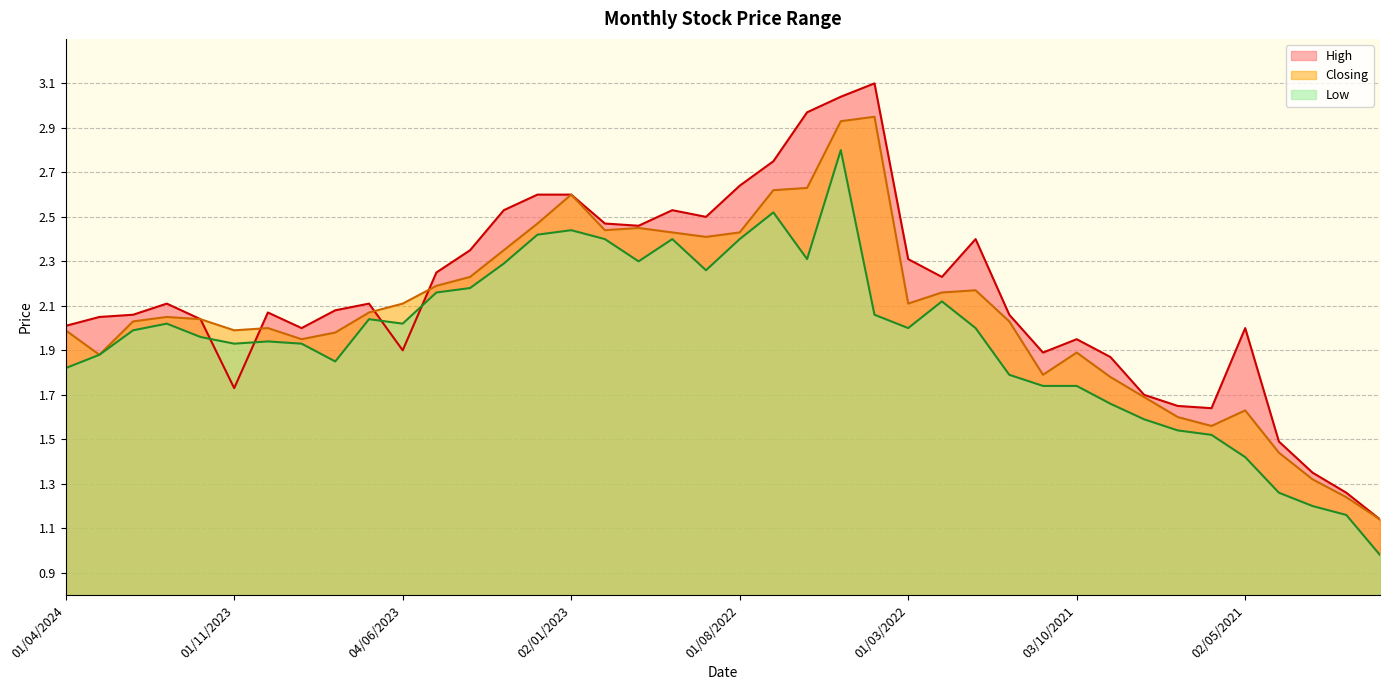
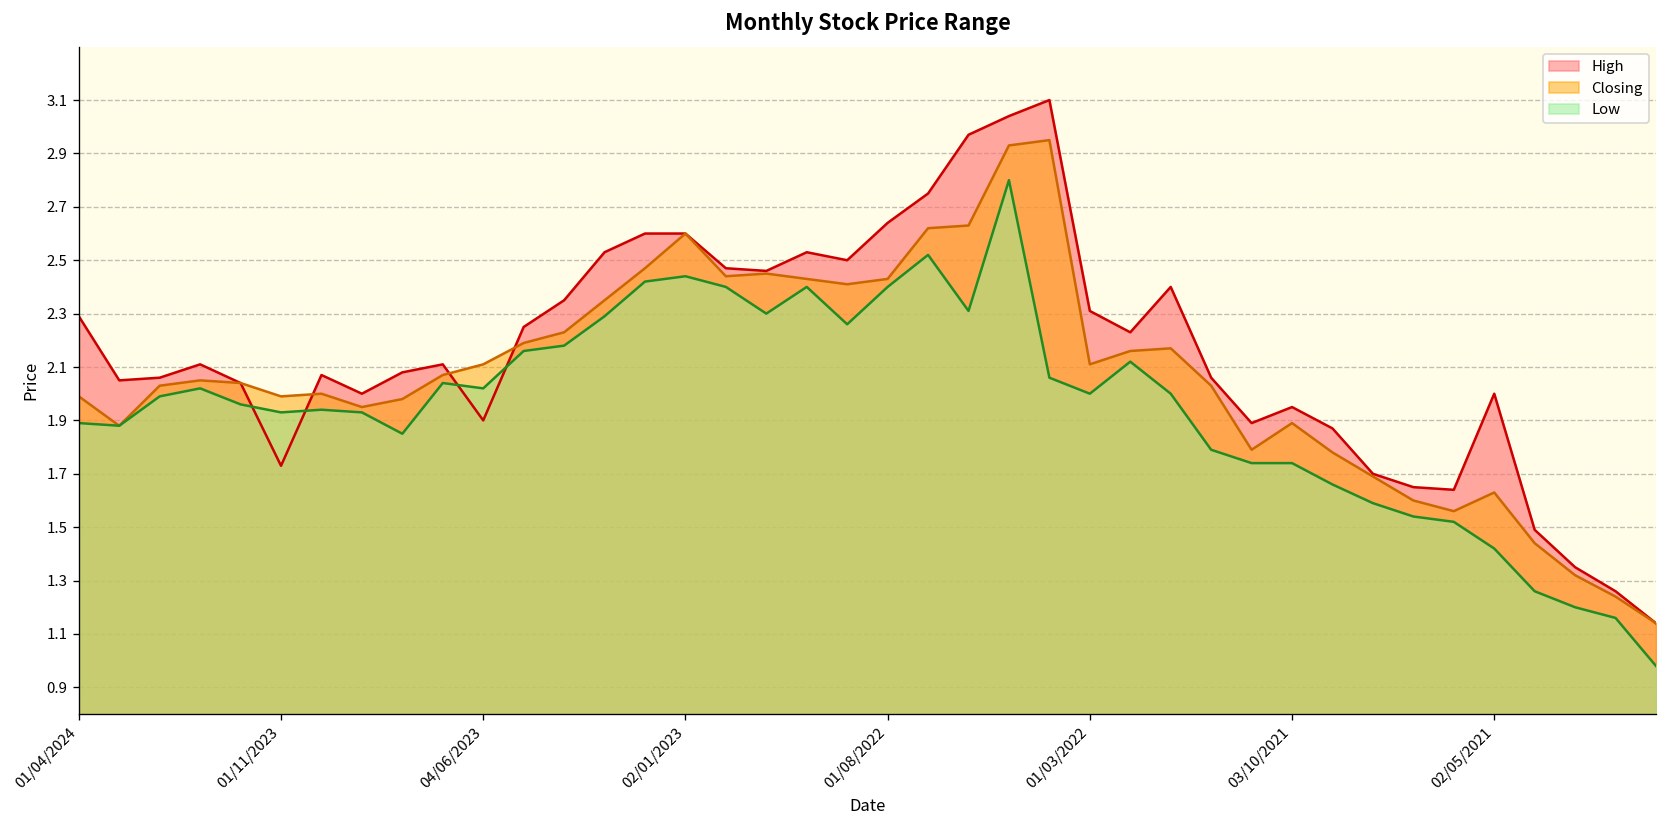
High, 01/04/2024: 2.01 -> 2.29
Low, 01/04/2024: 1.82 -> 1.89
